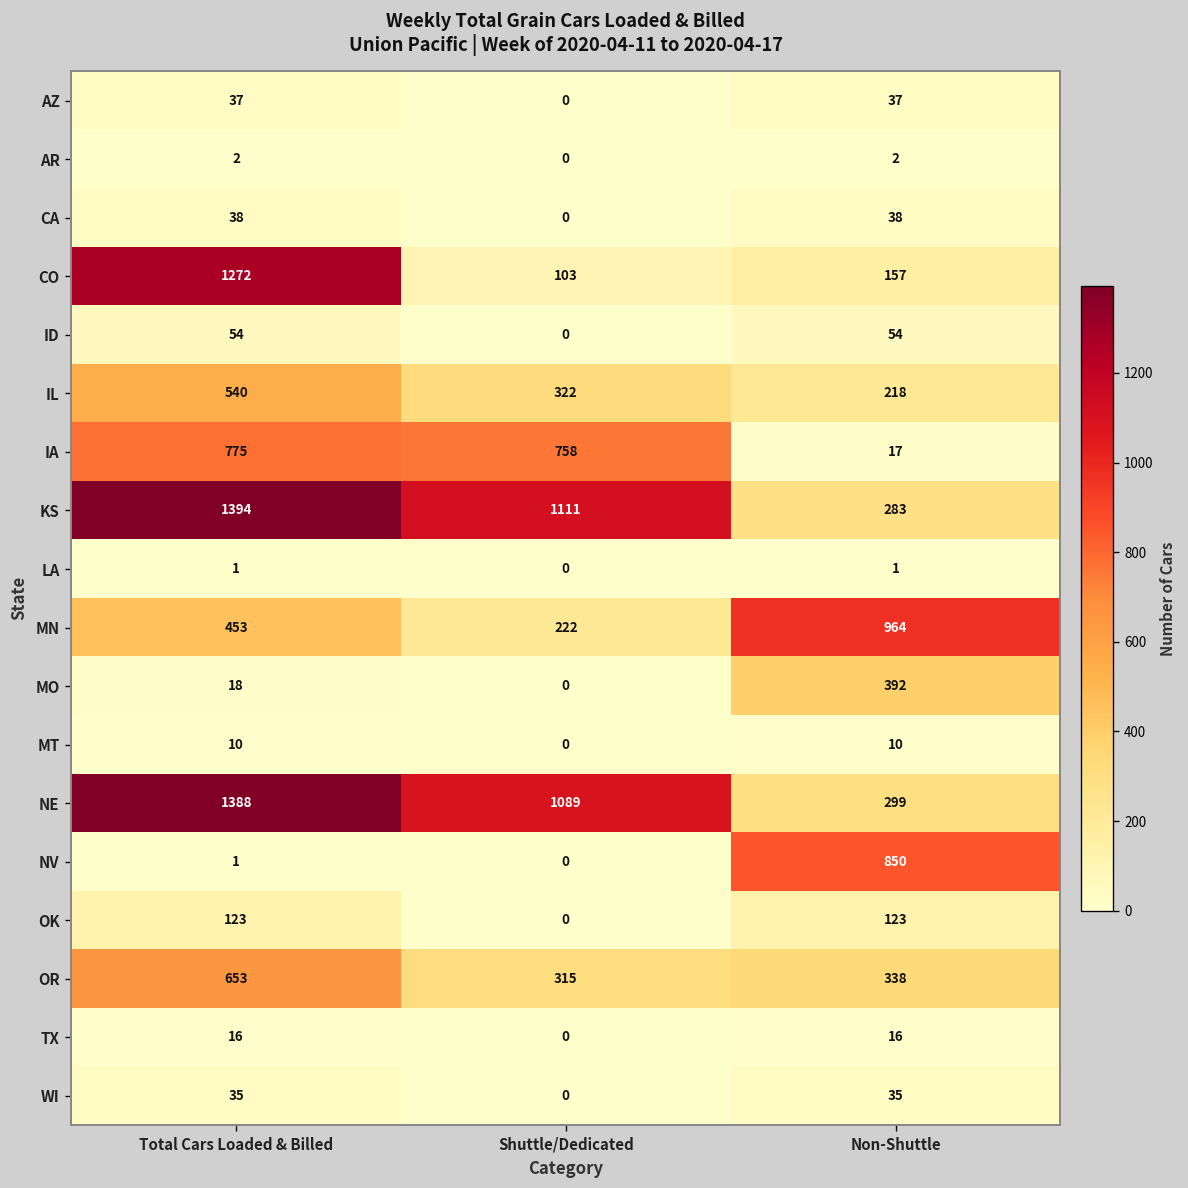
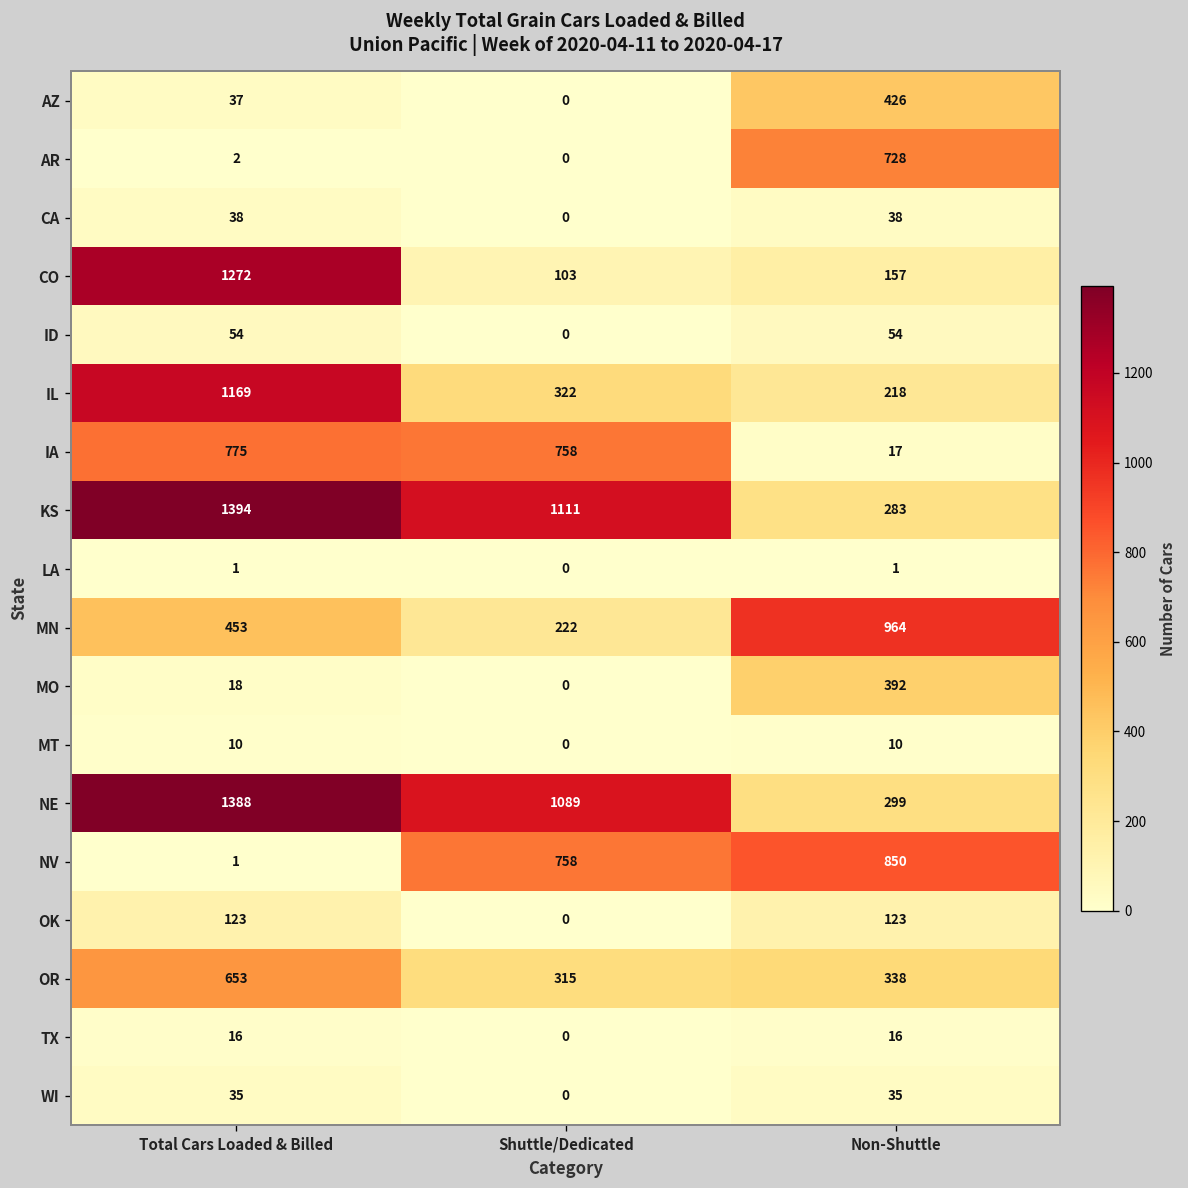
AZ, Non-Shuttle: 37 -> 426
AR, Non-Shuttle: 2 -> 728
IL, Total Cars Loaded & Billed: 540 -> 1169
NV, Shuttle/Dedicated: 0 -> 758
